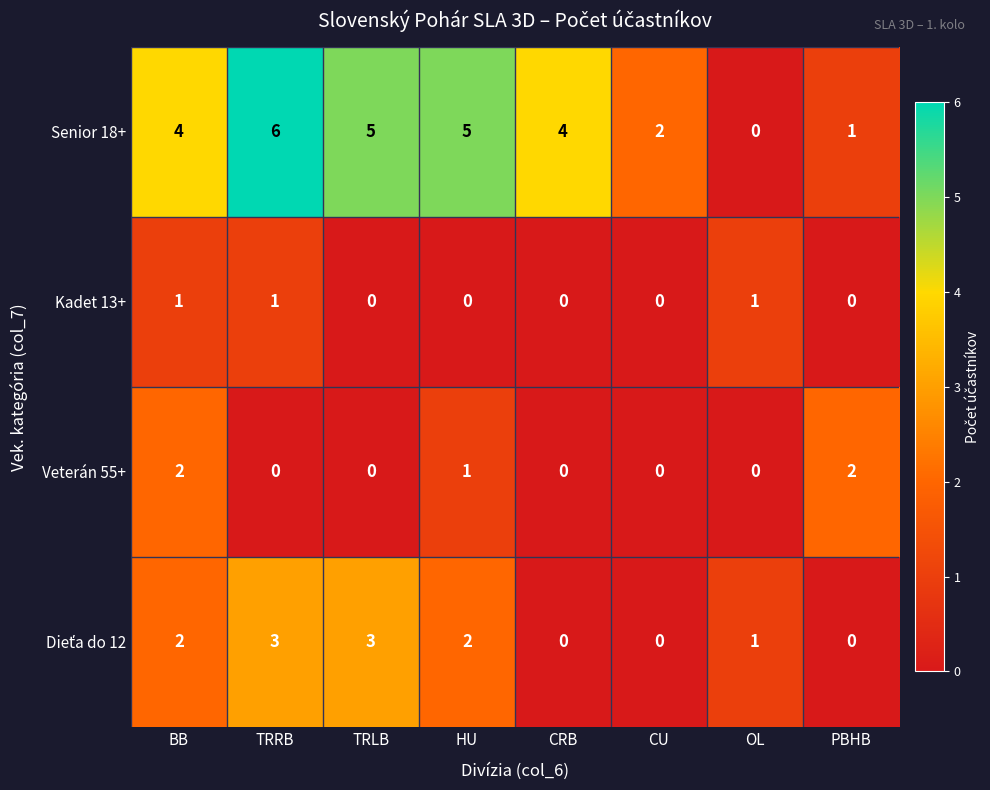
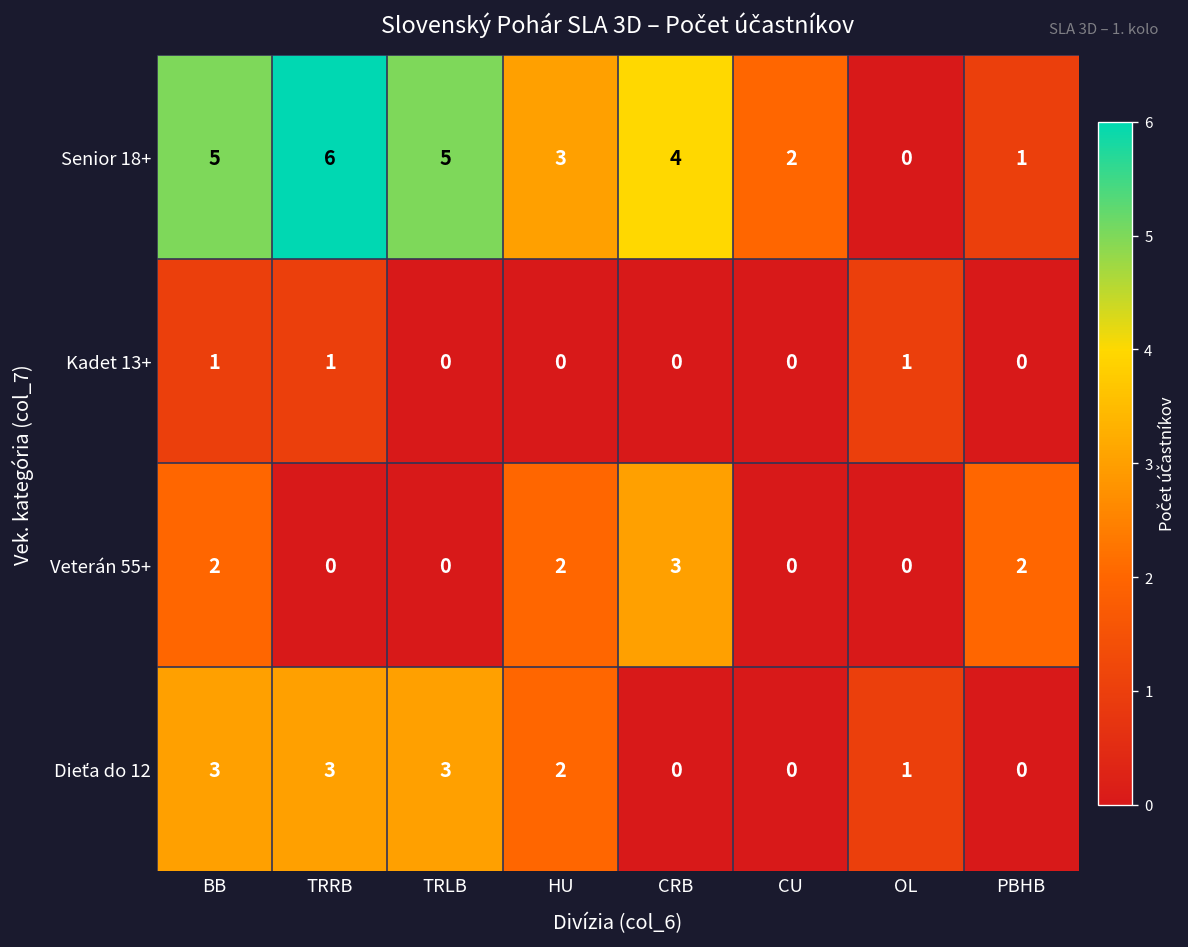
Senior 18+, BB: 4 -> 5
Senior 18+, HU: 5 -> 3
Veterán 55+, HU: 1 -> 2
Veterán 55+, CRB: 0 -> 3
Dieťa do 12, BB: 2 -> 3
